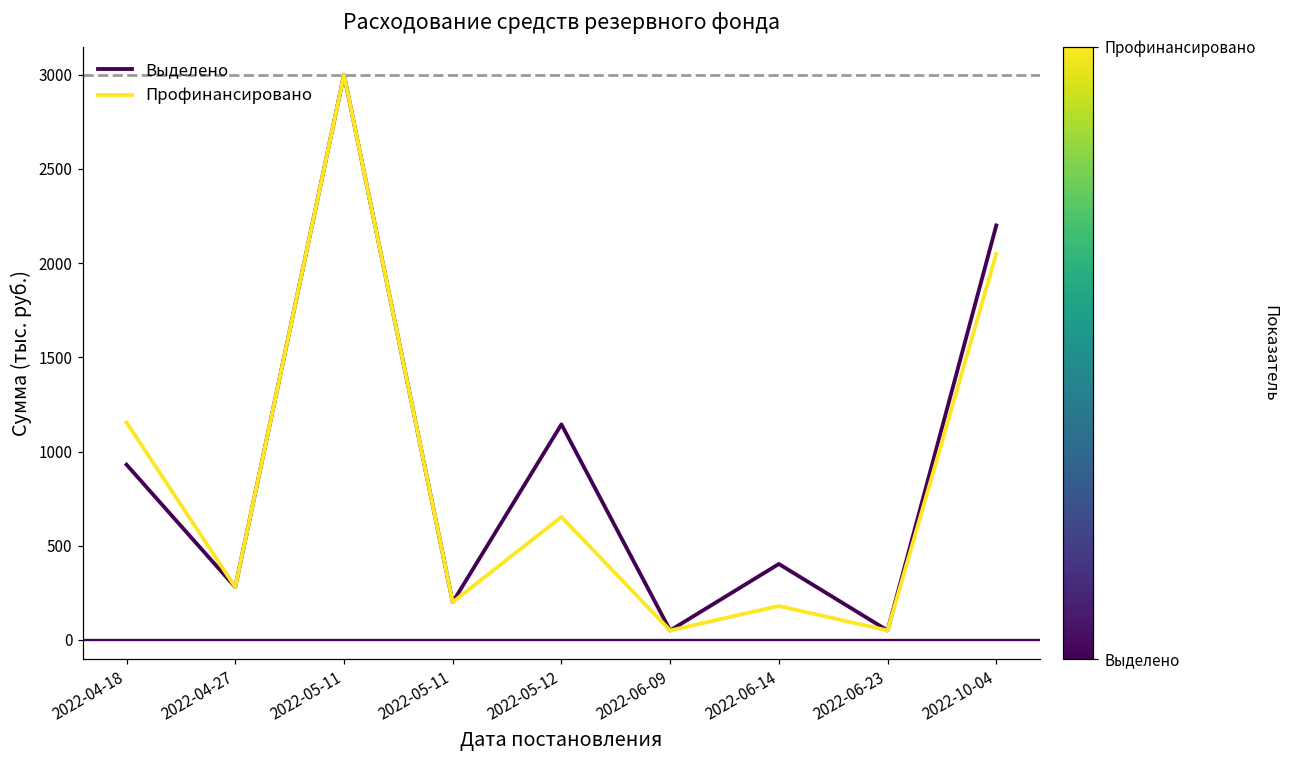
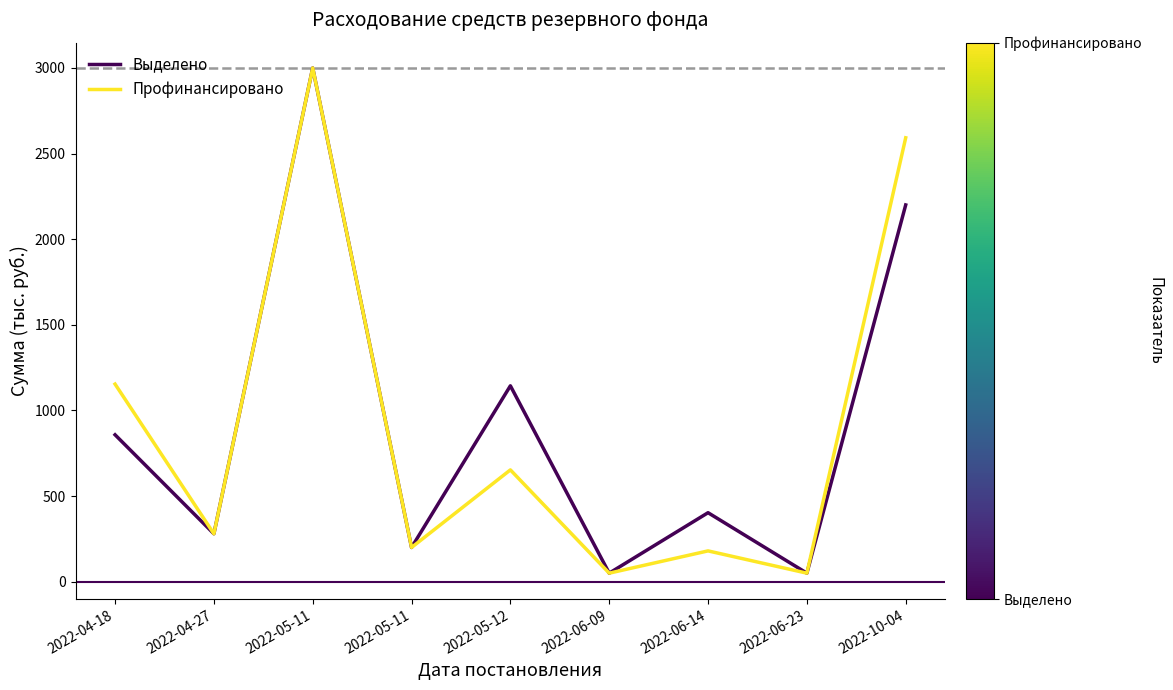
Выделено, 2022-04-18: 930 -> 860
Профинансировано, 2022-10-04: 2050 -> 2590
